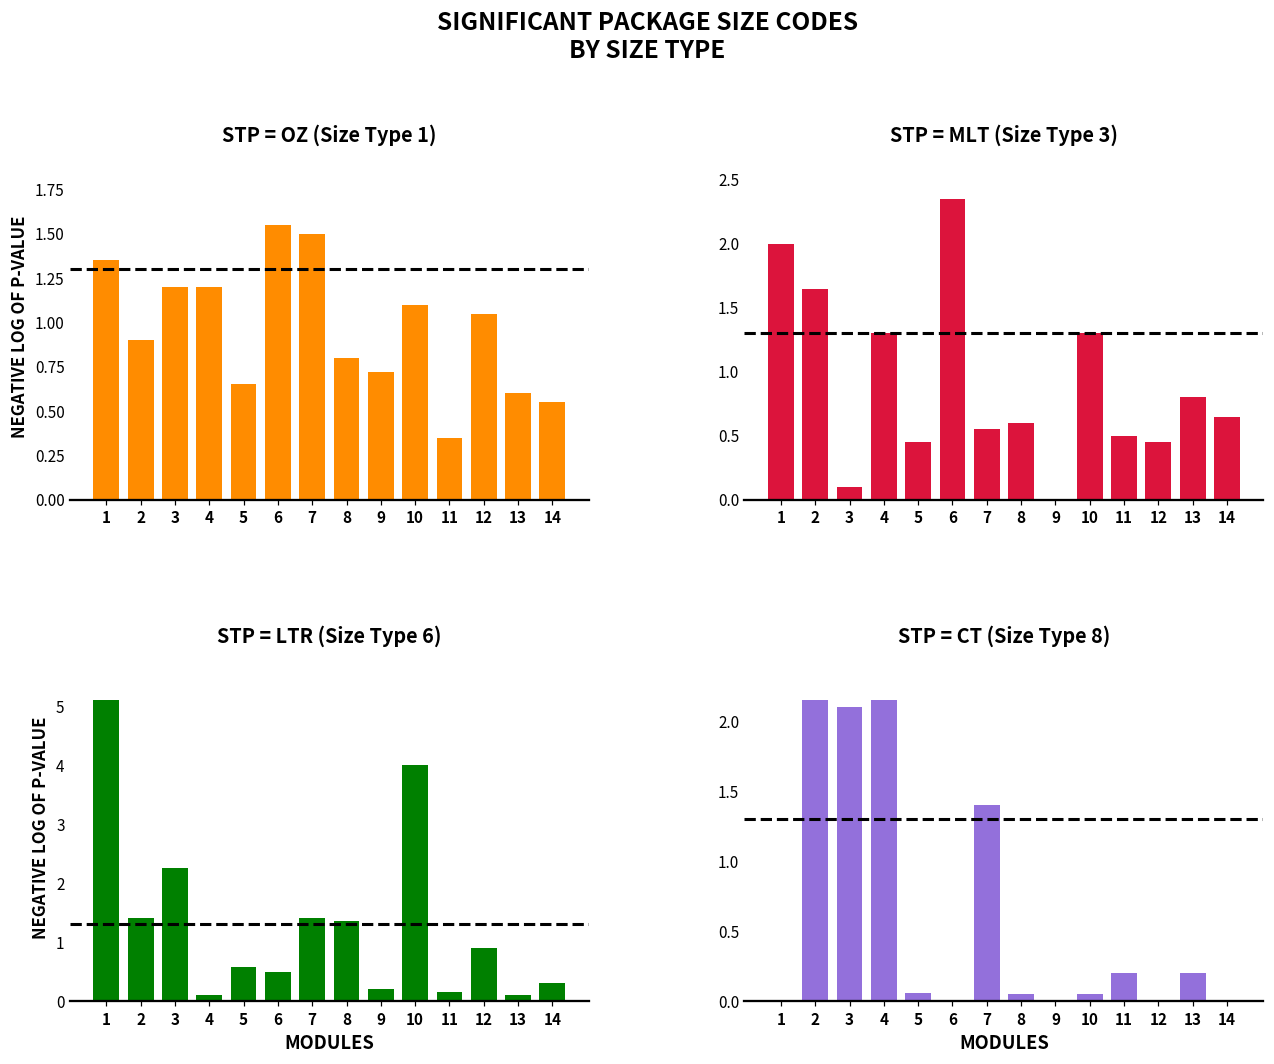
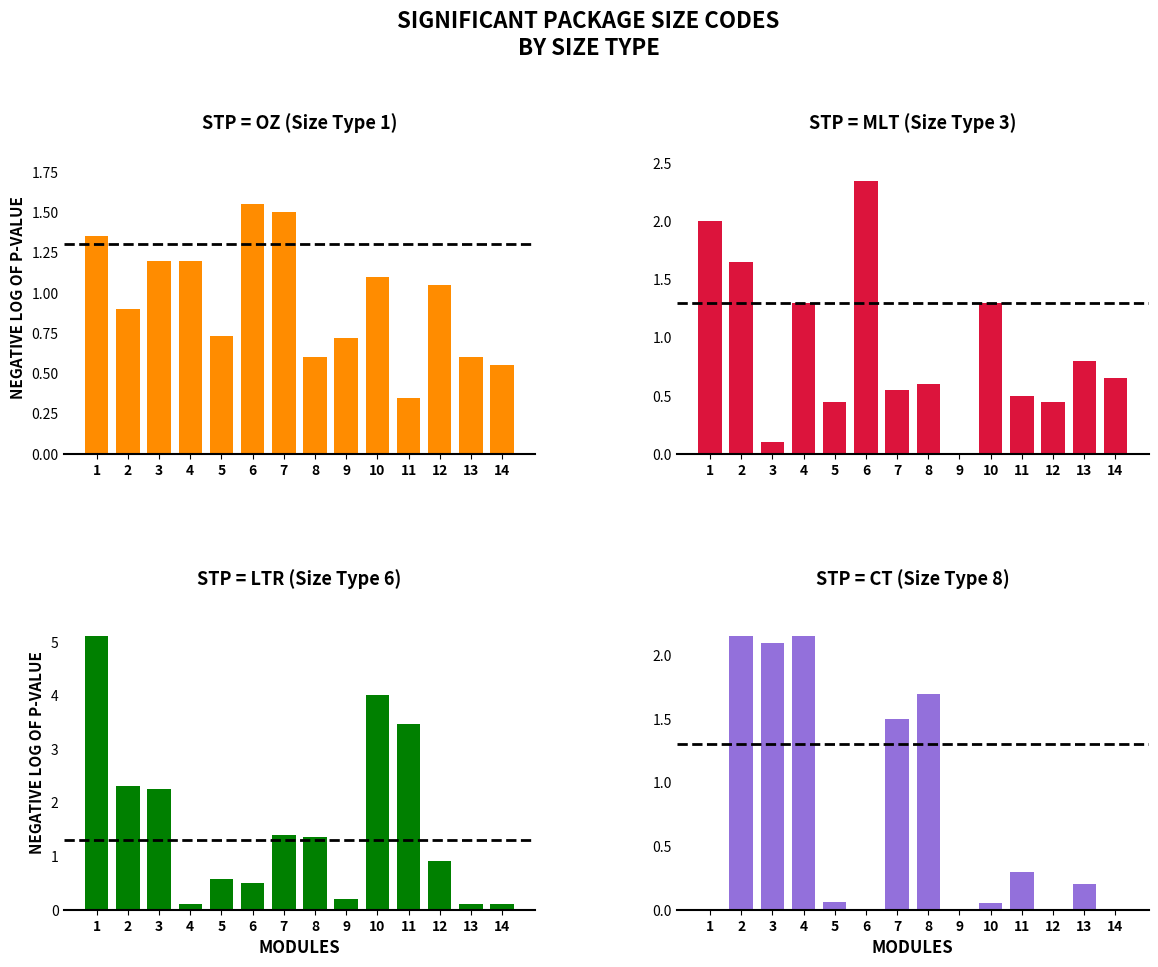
STP = OZ (Size Type 1), 5: 0.65 -> 0.73
STP = OZ (Size Type 1), 8: 0.8 -> 0.6
STP = LTR (Size Type 6), 2: 1.4 -> 2.3
STP = LTR (Size Type 6), 11: 0.2 -> 3.5
STP = LTR (Size Type 6), 14: 0.3 -> 0.1
STP = CT (Size Type 8), 7: 1.4 -> 1.5
STP = CT (Size Type 8), 8: 0.05 -> 1.70
STP = CT (Size Type 8), 11: 0.2 -> 0.3
